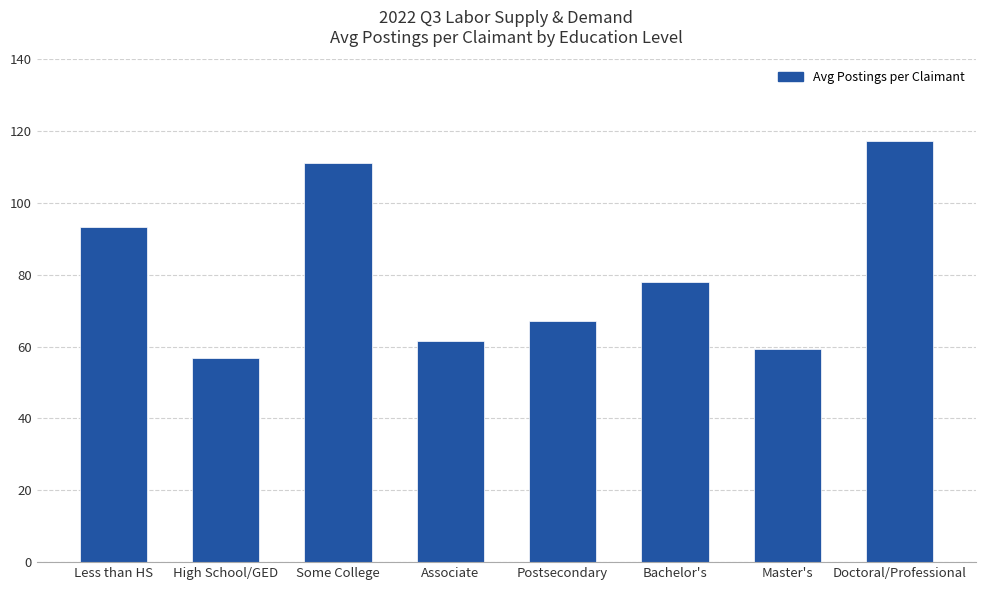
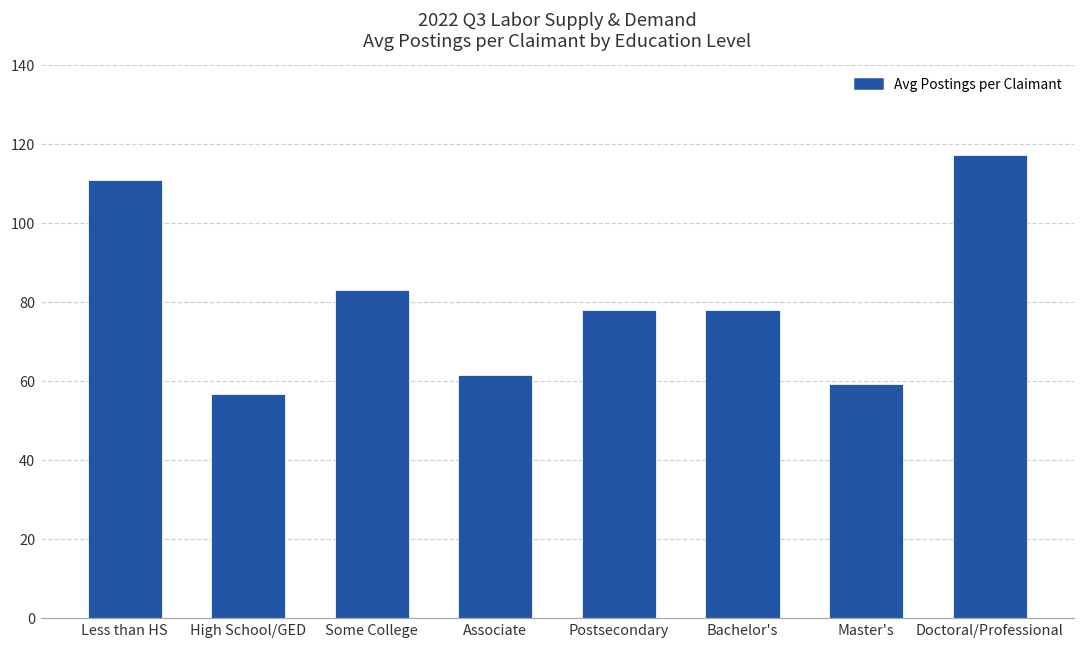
Less than HS: 93 -> 111
Some College: 111 -> 83
Postsecondary: 67 -> 78
